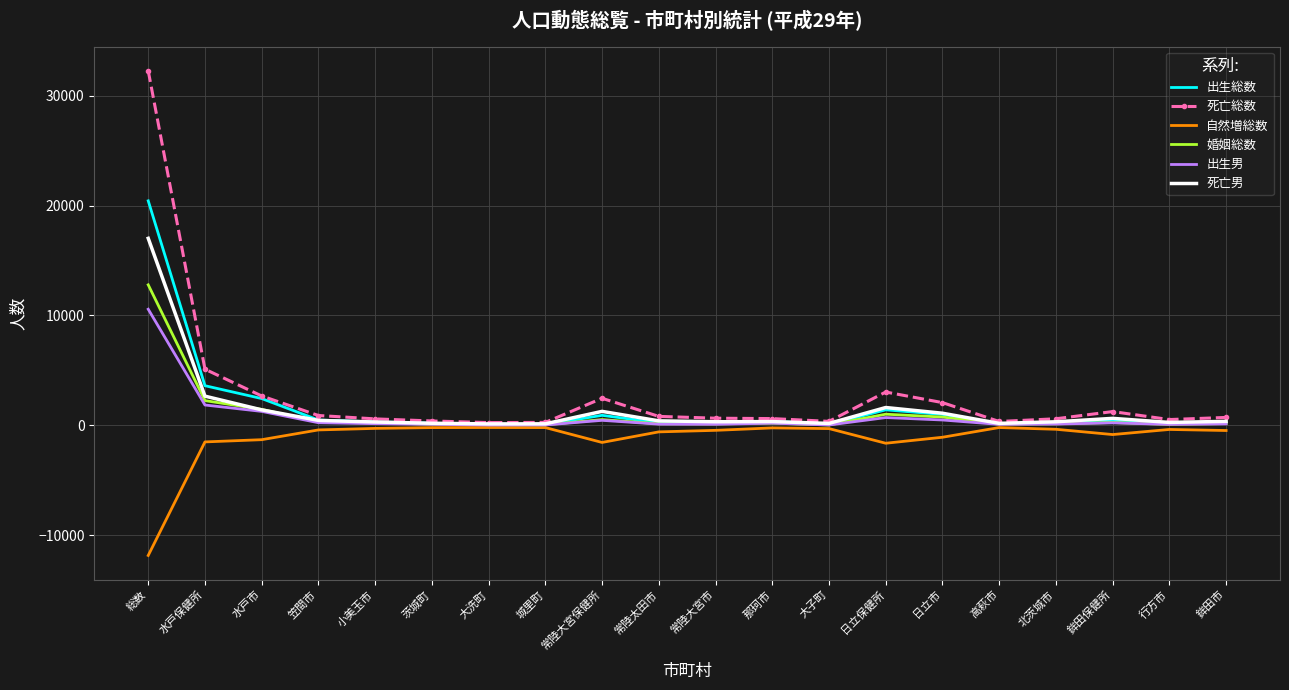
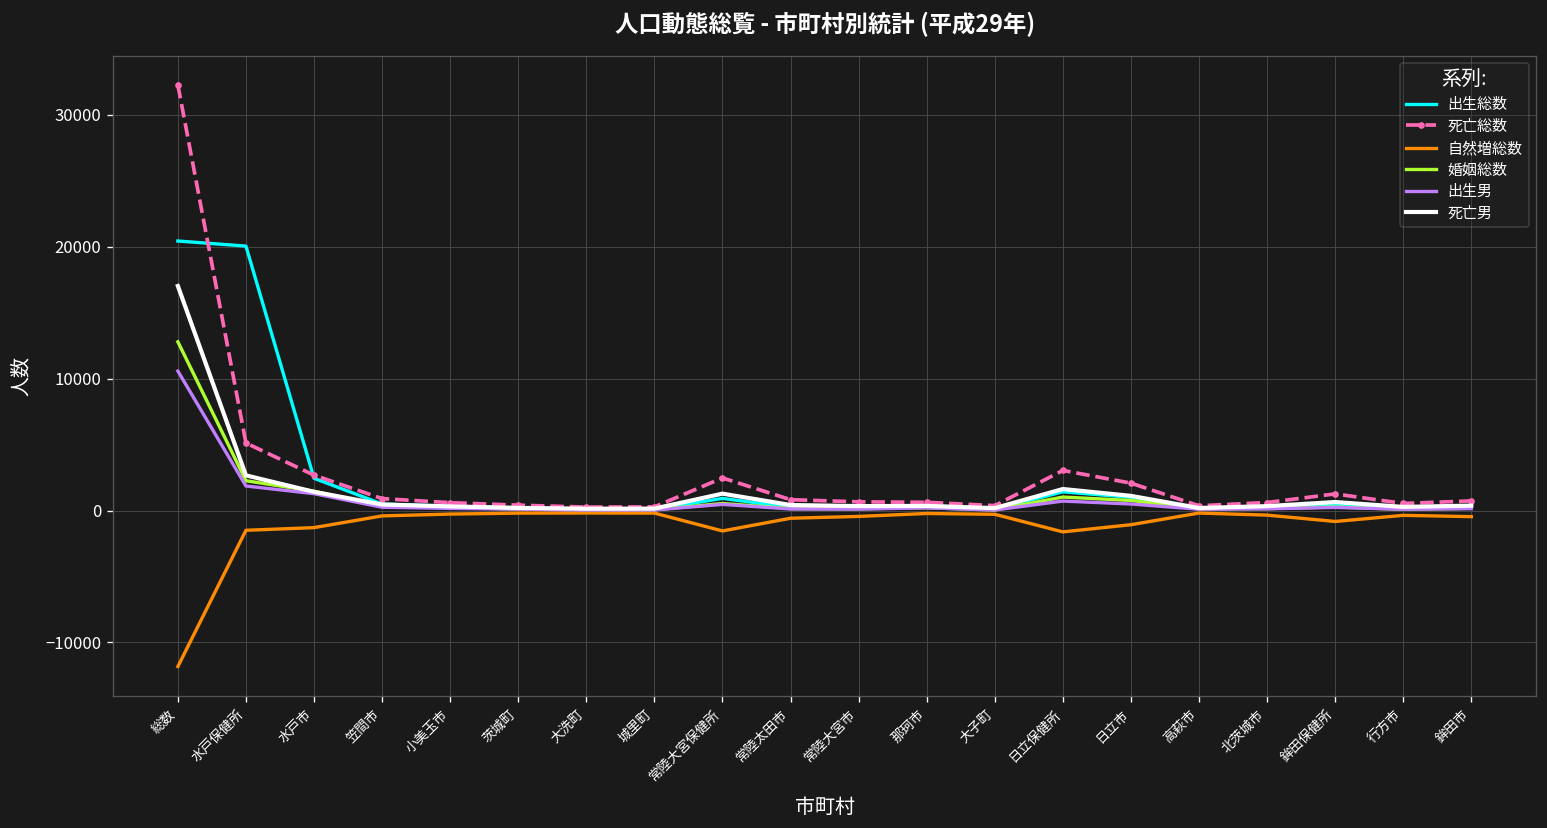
出生総数, 水戸保健所: 3600 -> 20000
